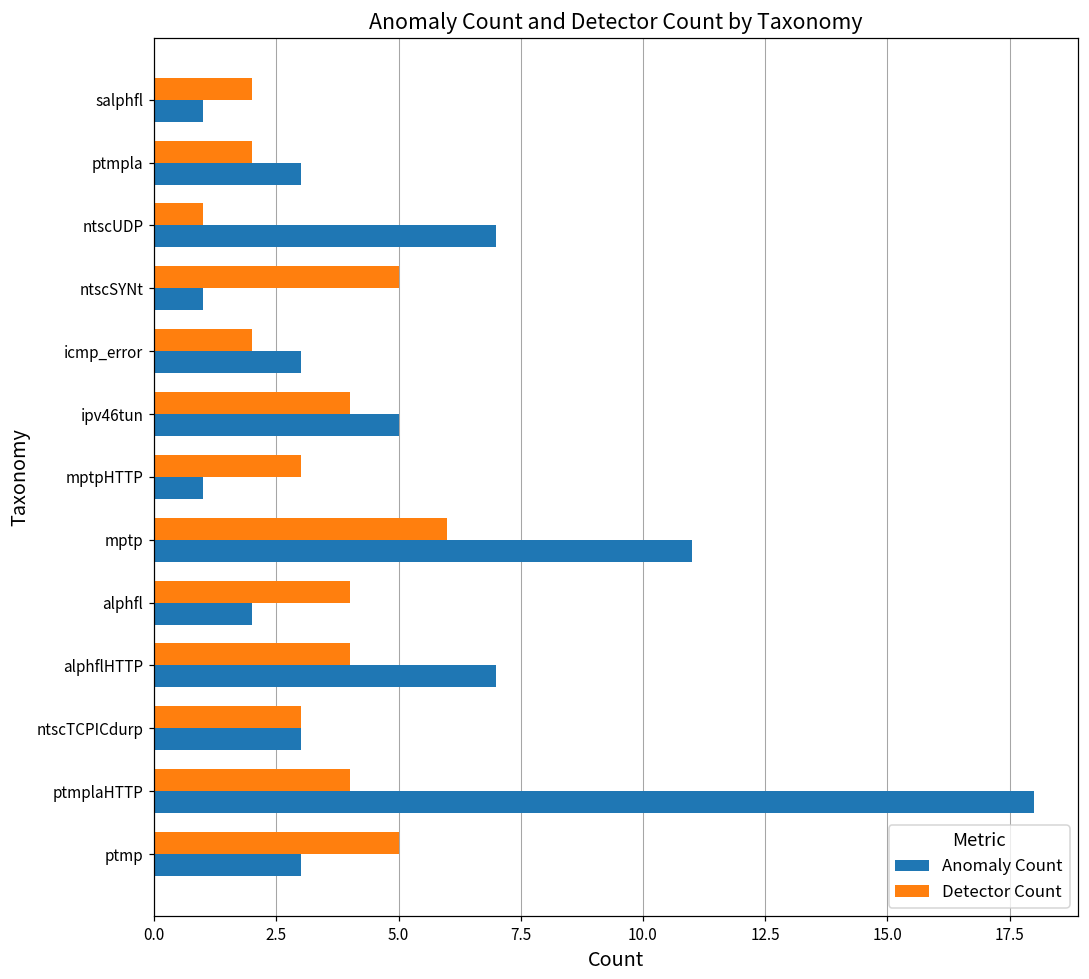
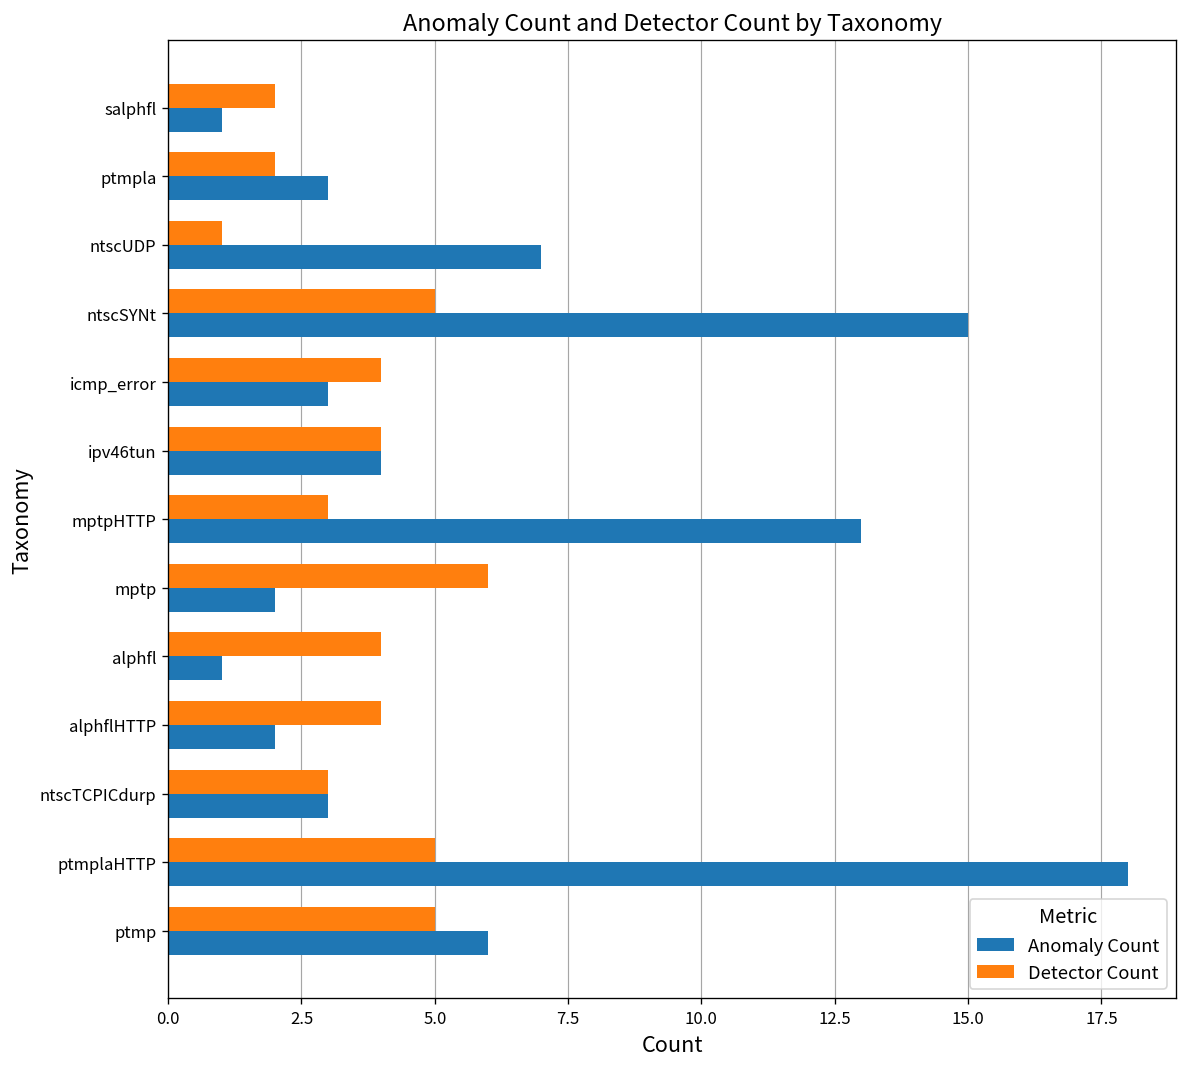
Anomaly Count, ntscSYNt: 1 -> 15
Detector Count, icmp_error: 2 -> 4
Anomaly Count, ipv46tun: 5 -> 4
Anomaly Count, mptpHTTP: 1 -> 13
Anomaly Count, mptp: 11 -> 2
Anomaly Count, alphfl: 2 -> 1
Anomaly Count, alphflHTTP: 7 -> 2
Detector Count, ptmplaHTTP: 4 -> 5
Anomaly Count, ptmp: 3 -> 6
